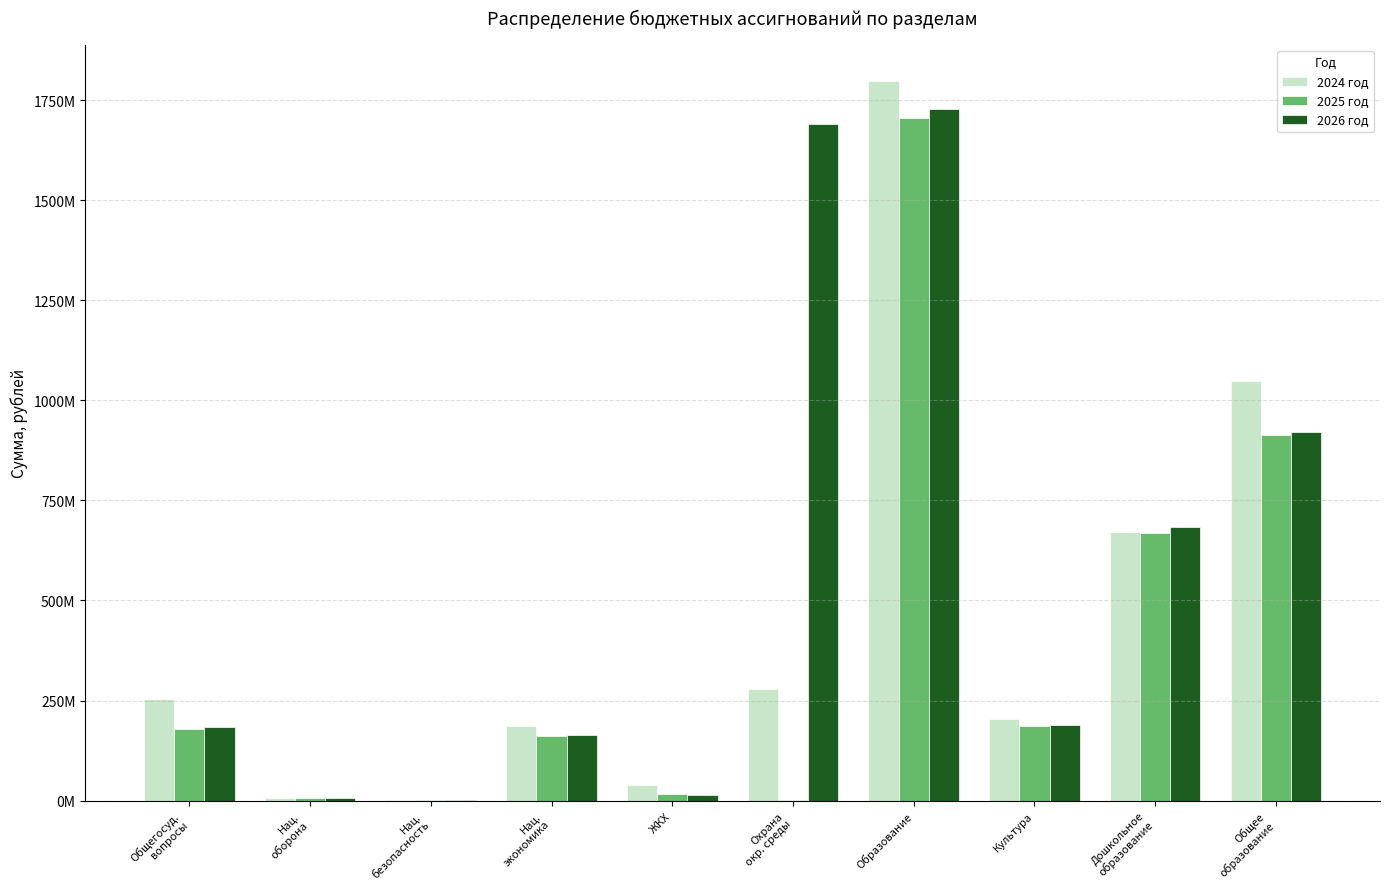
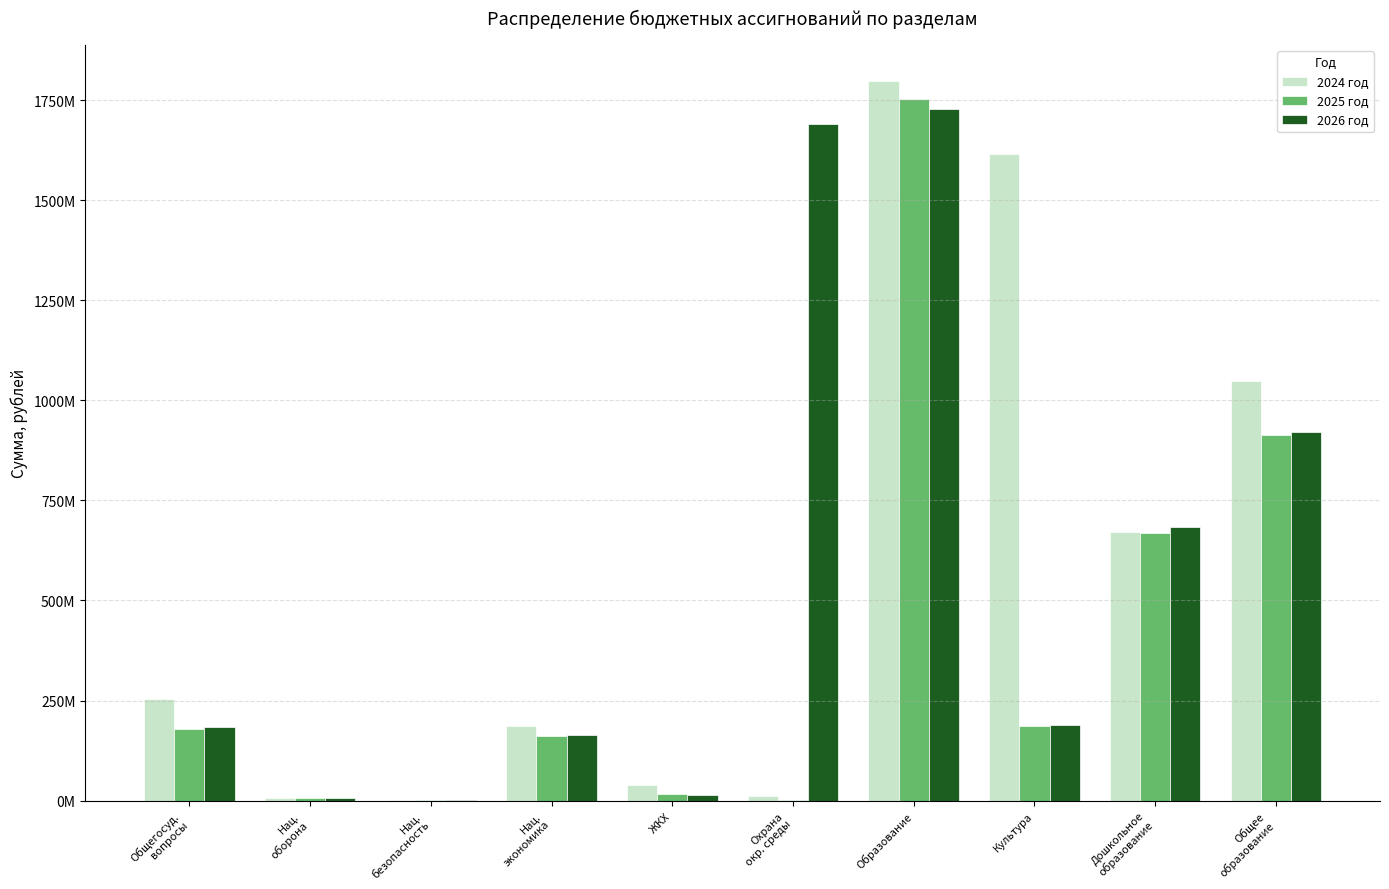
2024 год, Охрана окр. среды: 280000000 -> 10000000
2025 год, Образование: 1710000000 -> 1750000000
2024 год, Культура: 200000000 -> 1620000000
